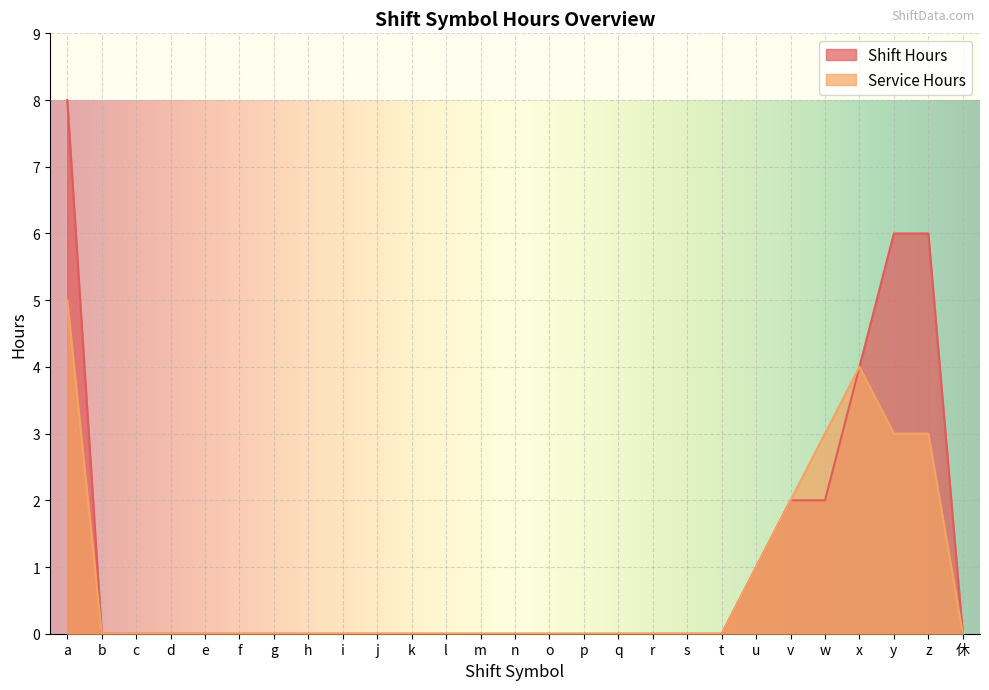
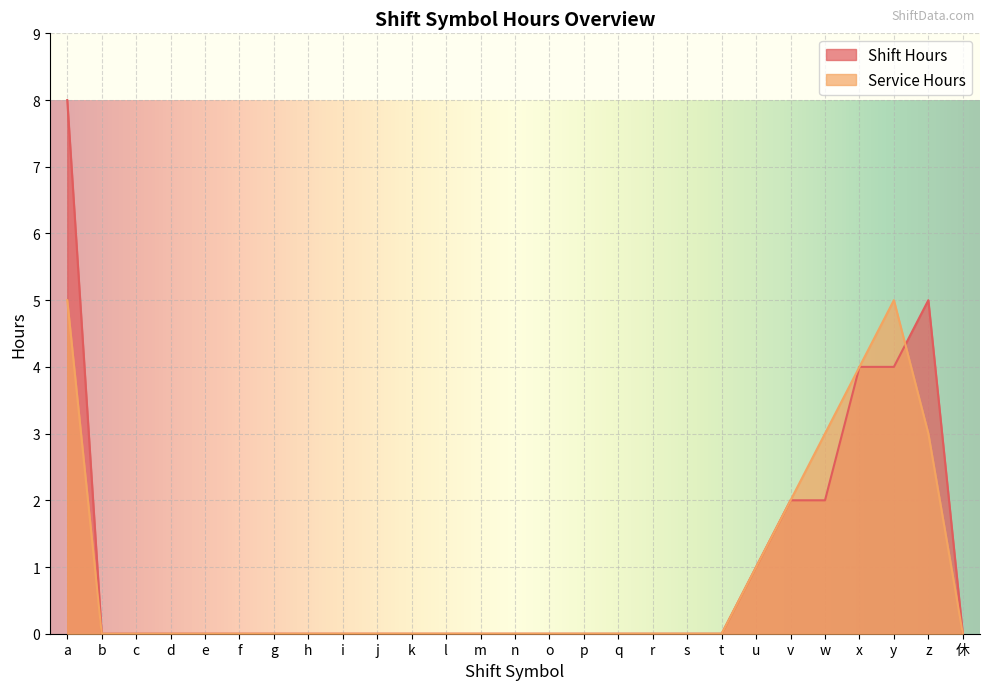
Shift Hours, y: 6 -> 4
Service Hours, y: 3 -> 5
Shift Hours, z: 6 -> 5
